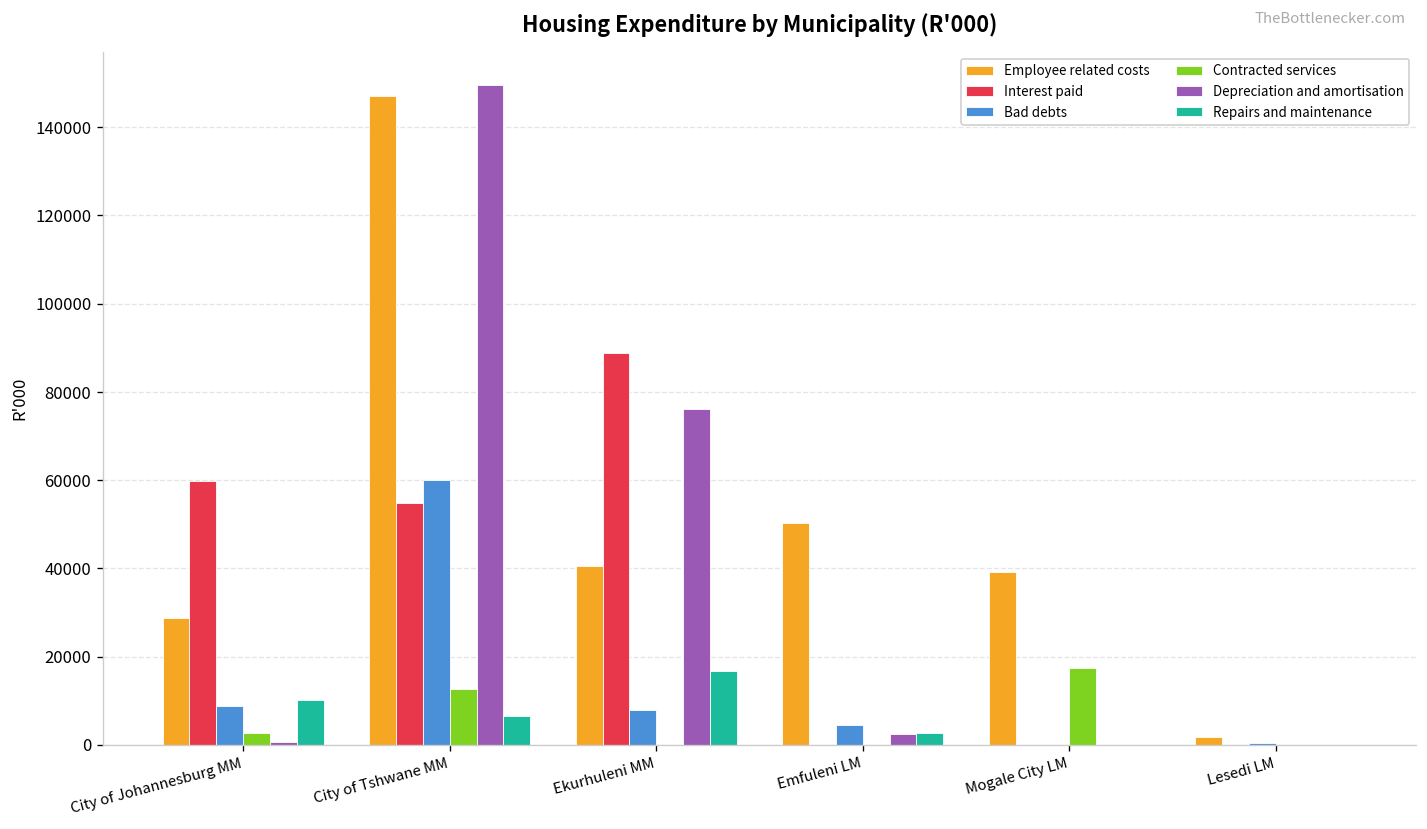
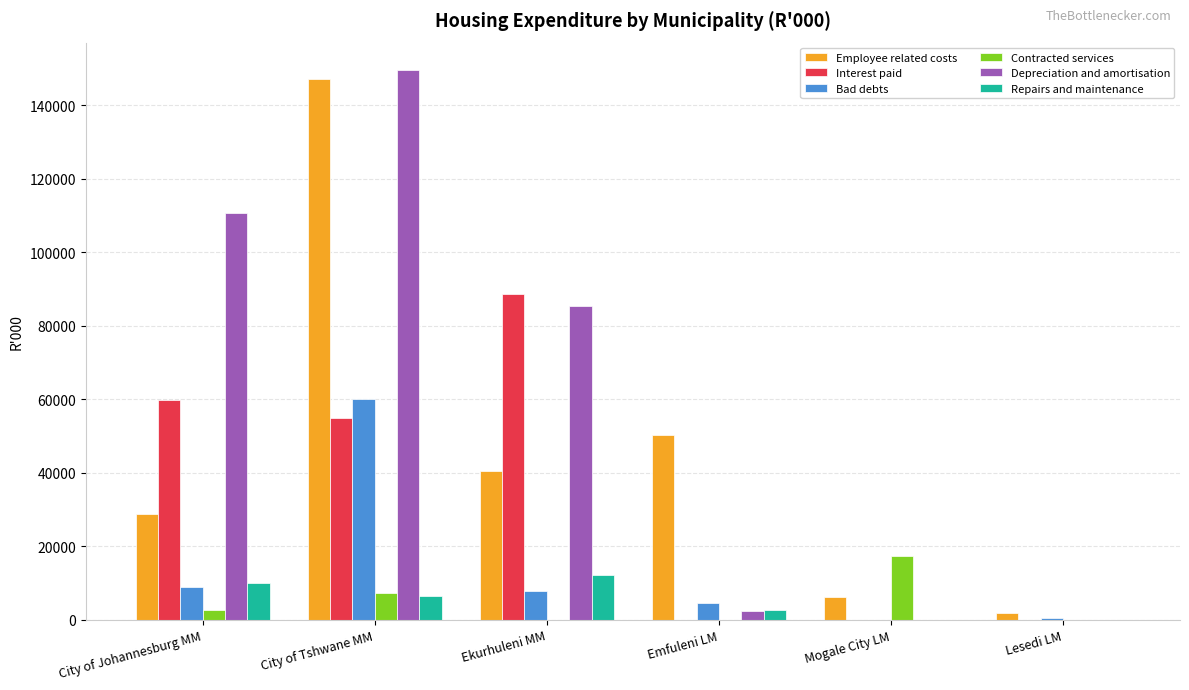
Depreciation and amortisation, City of Johannesburg MM: 1000 -> 111000
Contracted services, City of Tshwane MM: 13000 -> 7000
Depreciation and amortisation, Ekurhuleni MM: 76000 -> 85000
Repairs and maintenance, Ekurhuleni MM: 17000 -> 12000
Employee related costs, Mogale City LM: 39000 -> 6000
